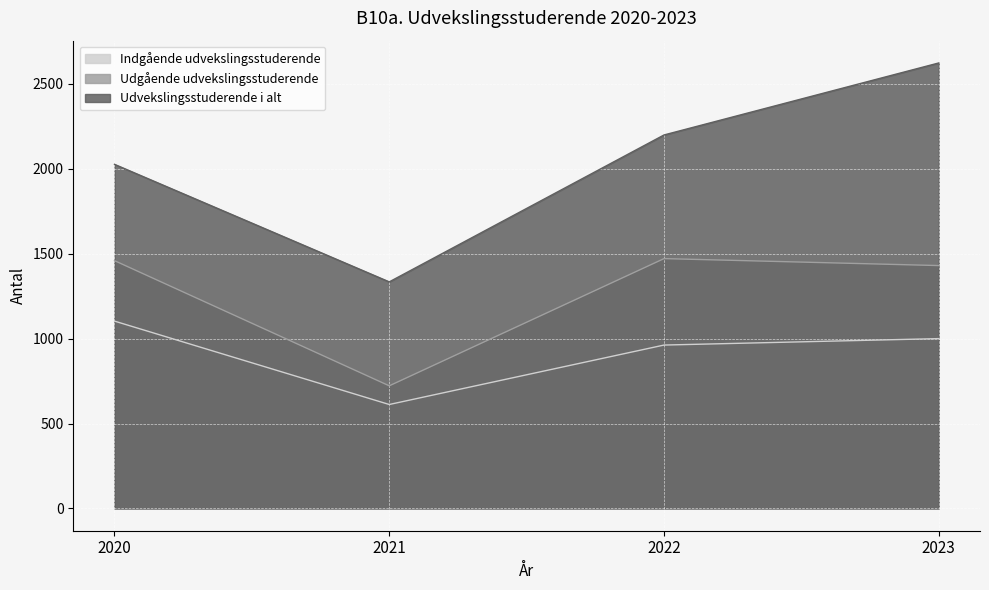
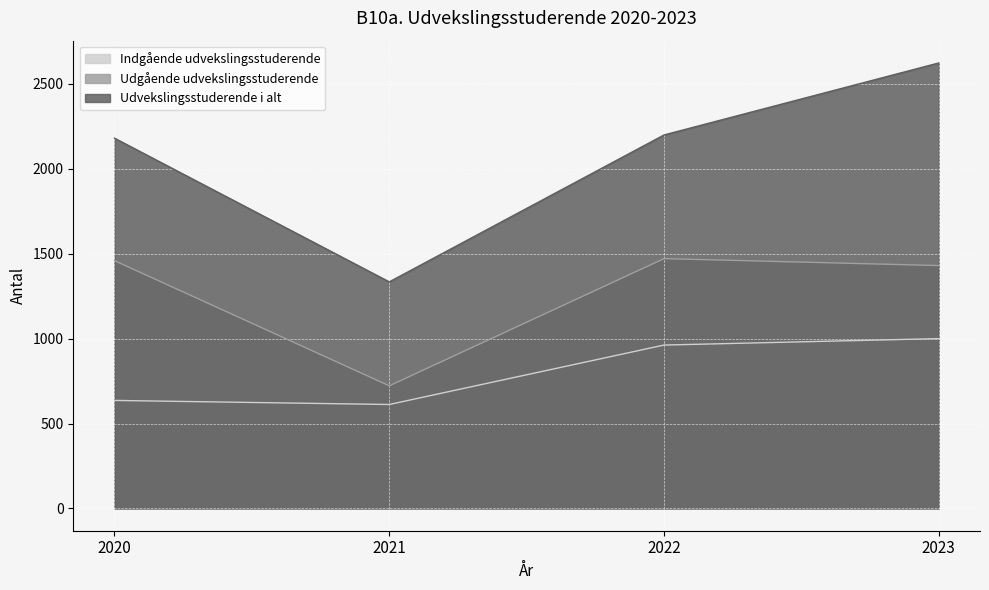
Indgående udvekslingsstuderende, 2020: 1100 -> 640
Udvekslingsstuderende i alt, 2020: 2030 -> 2180
